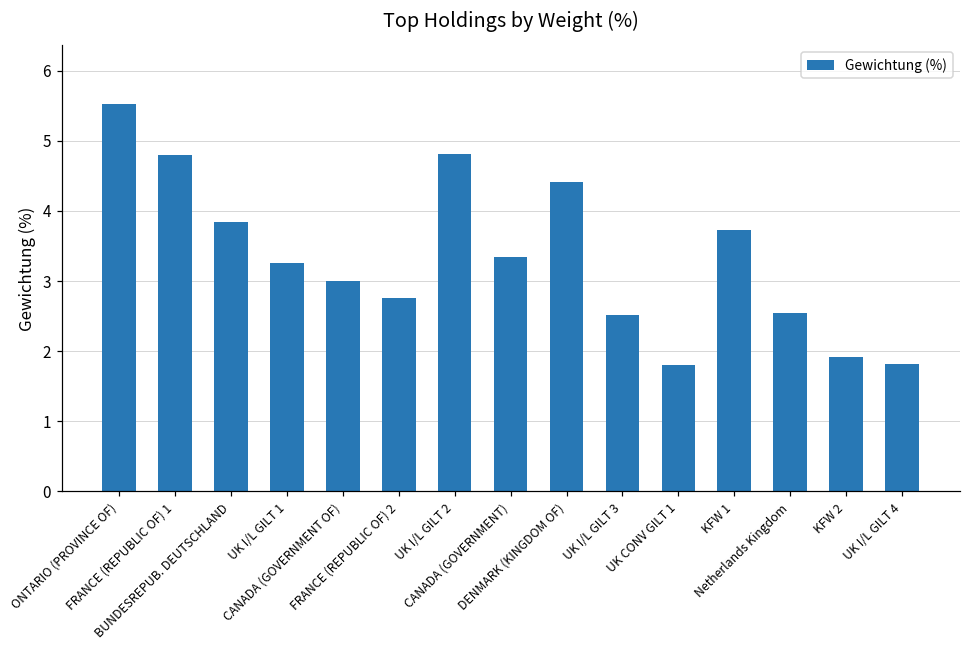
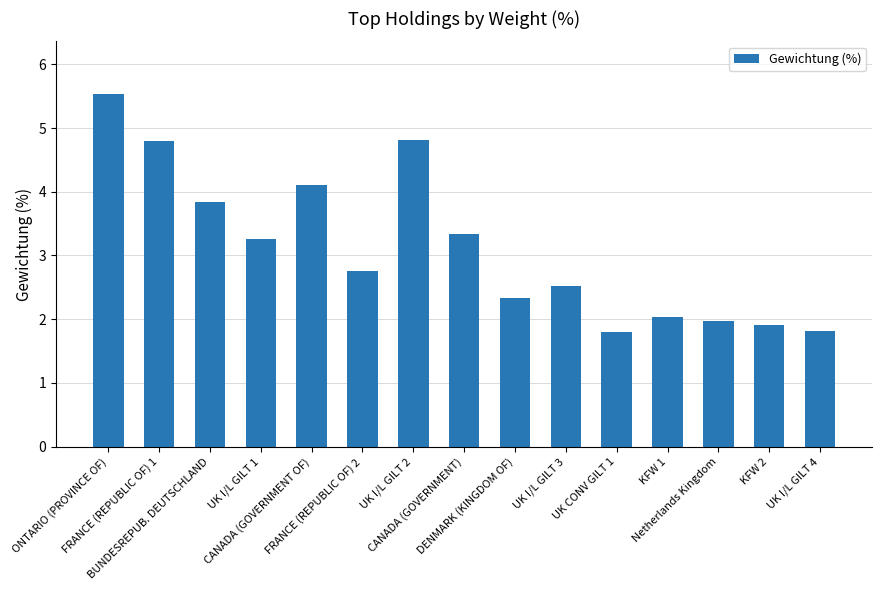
CANADA (GOVERNMENT OF): 3.0 -> 4.1
DENMARK (KINGDOM OF): 4.4 -> 2.3
KFW 1: 3.7 -> 2.0
Netherlands Kingdom: 2.5 -> 2.0
